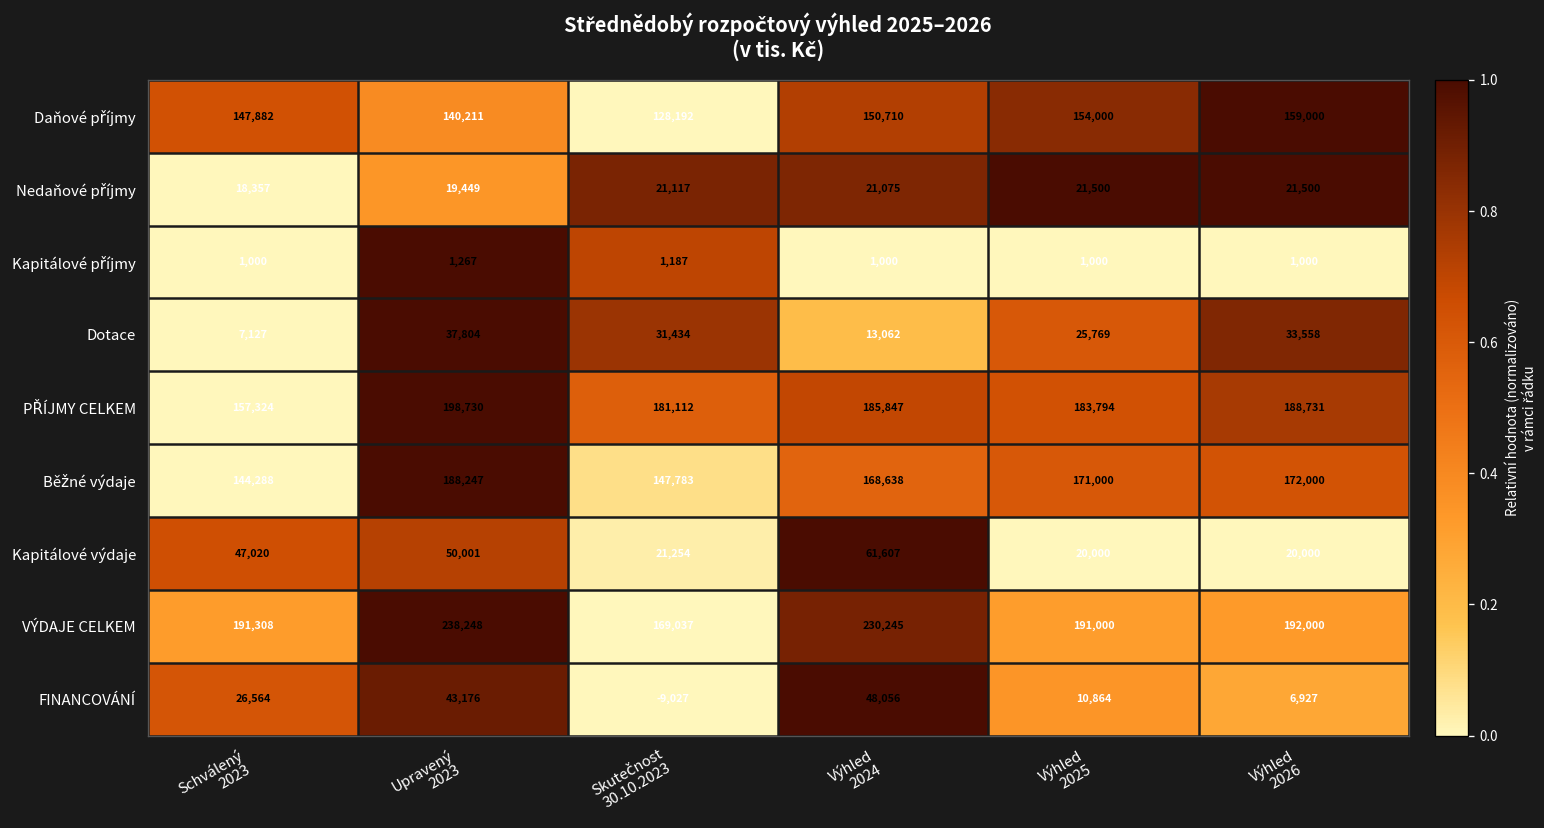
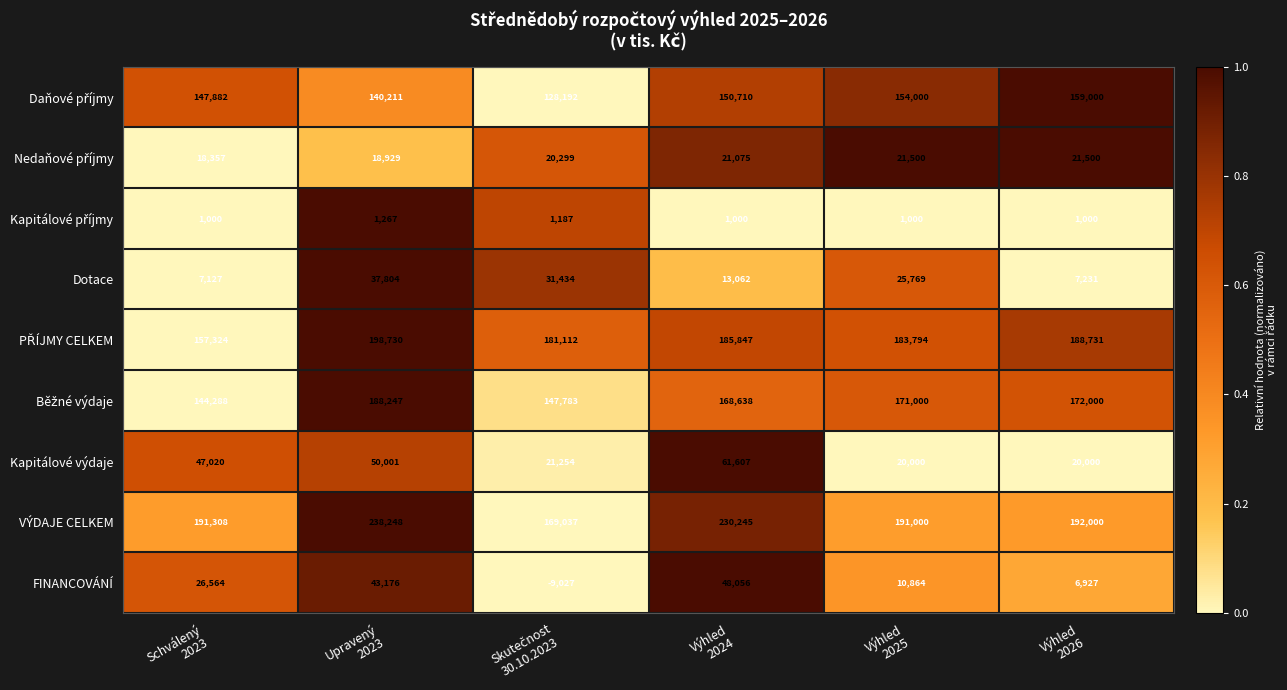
Nedaňové příjmy, Upravený 2023: 19,449 -> 18,929
Nedaňové příjmy, Skutečnost 30.10.2023: 21,117 -> 20,299
Dotace, Výhled 2026: 33,558 -> 7,231
